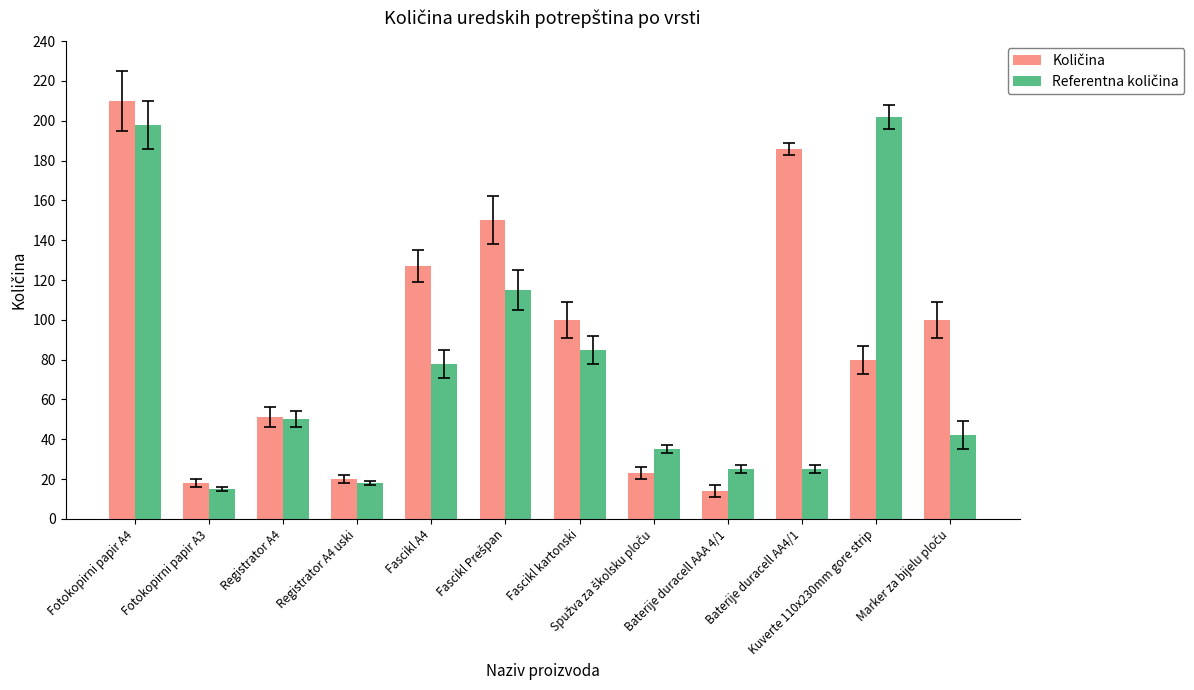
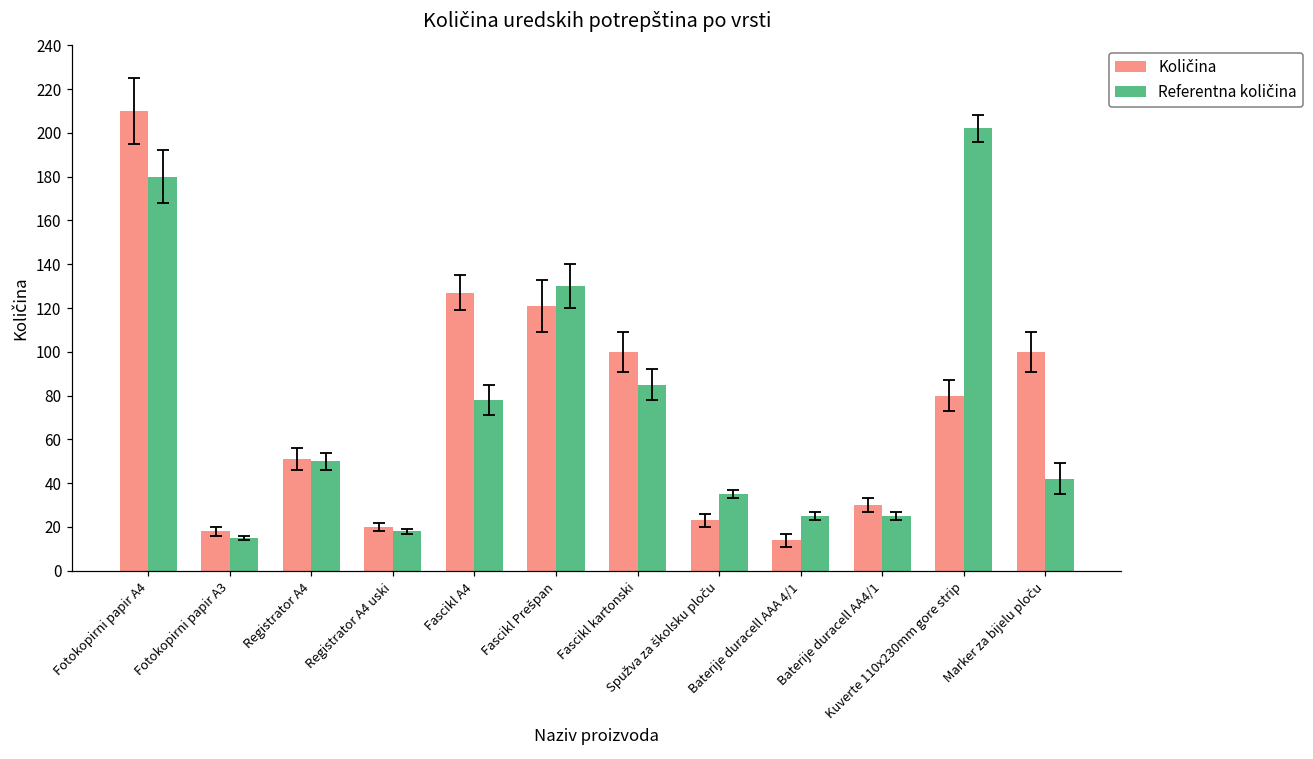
Referentna količina, Fotokopirni papir A4: 198 -> 180
Količina, Fascikl Prešpan: 150 -> 121
Referentna količina, Fascikl Prešpan: 115 -> 130
Količina, Baterije duracell AA4/1: 186 -> 30
